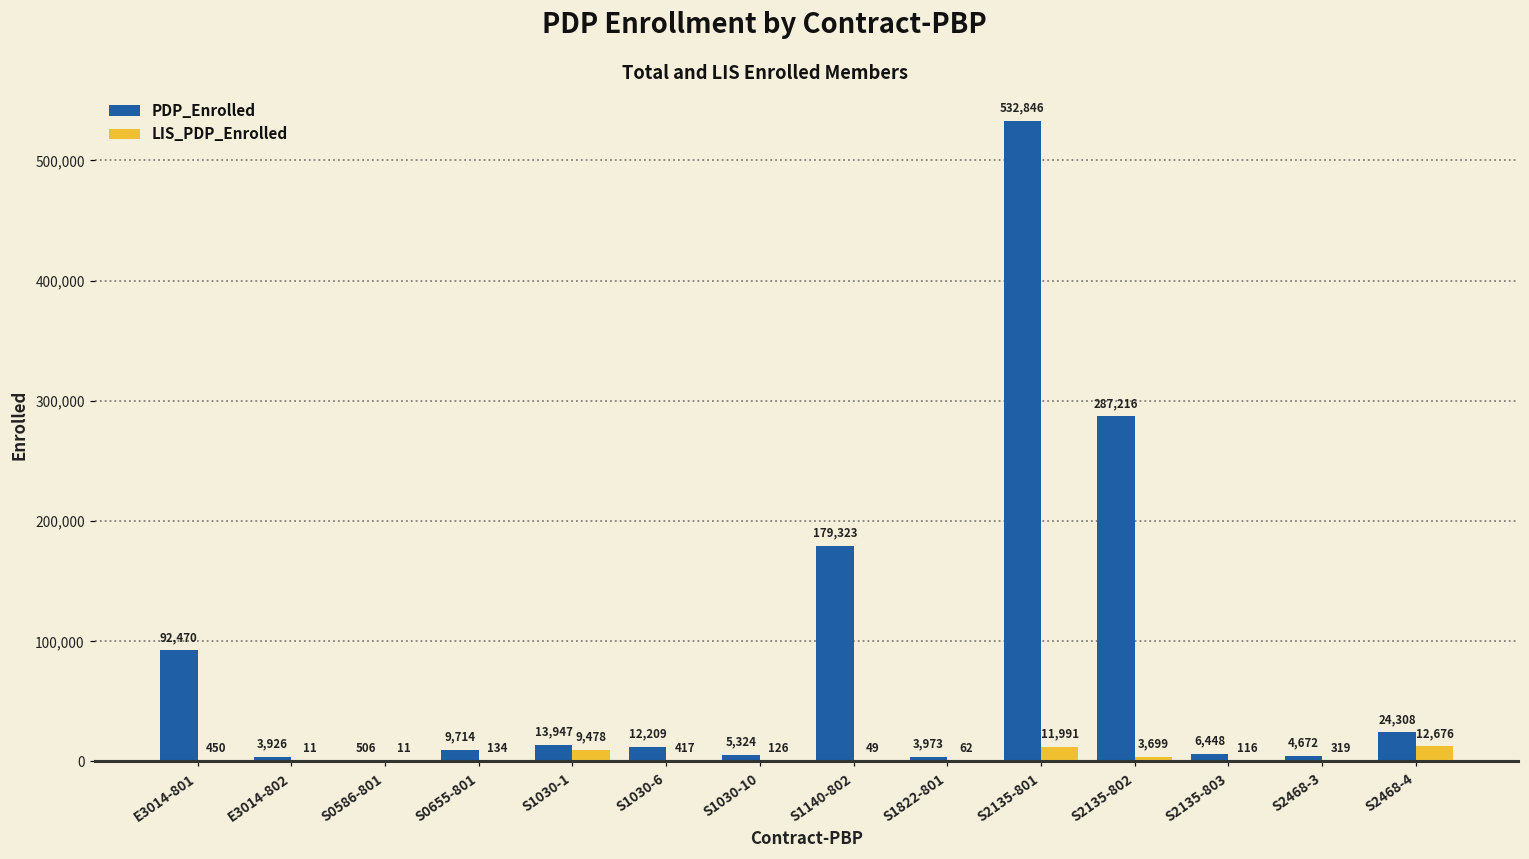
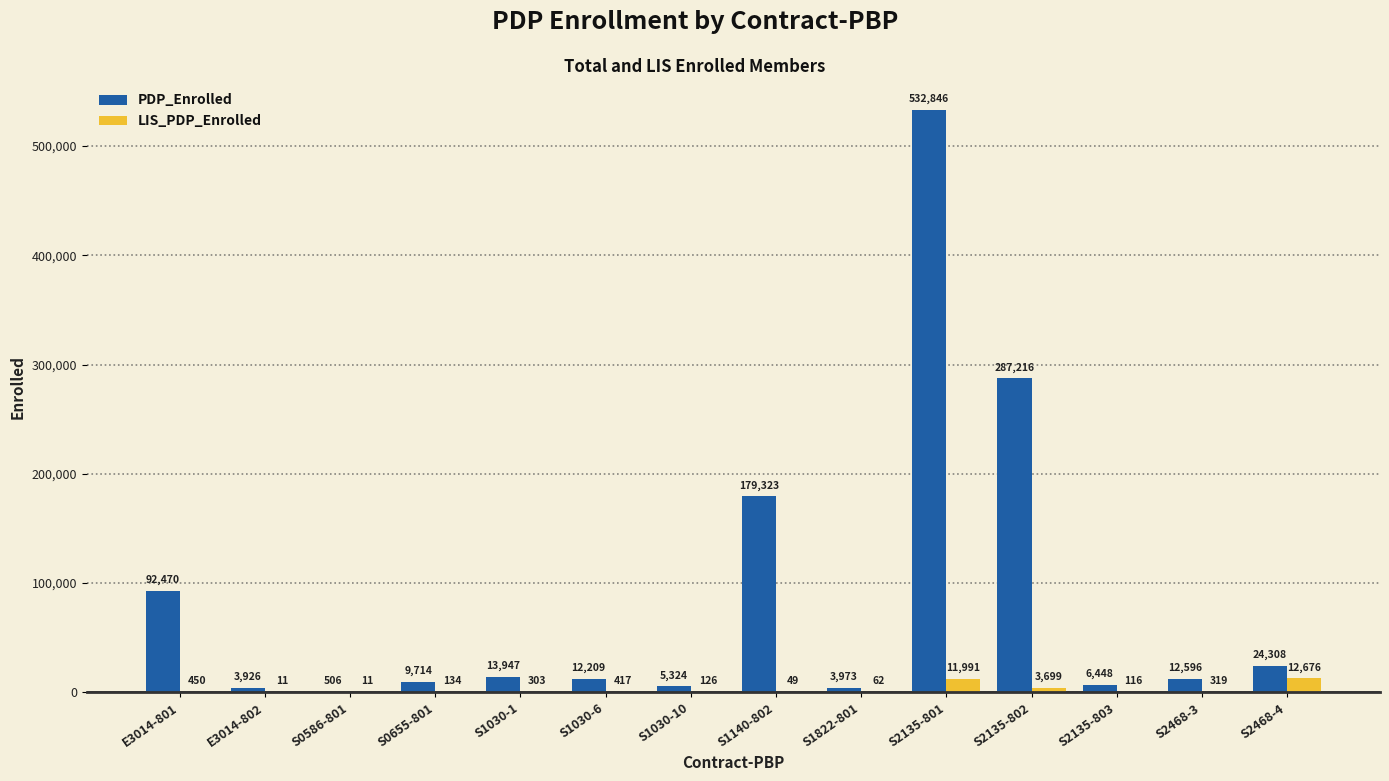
LIS_PDP_Enrolled, S1030-1: 9,478 -> 303
PDP_Enrolled, S2468-3: 4,672 -> 12,596
